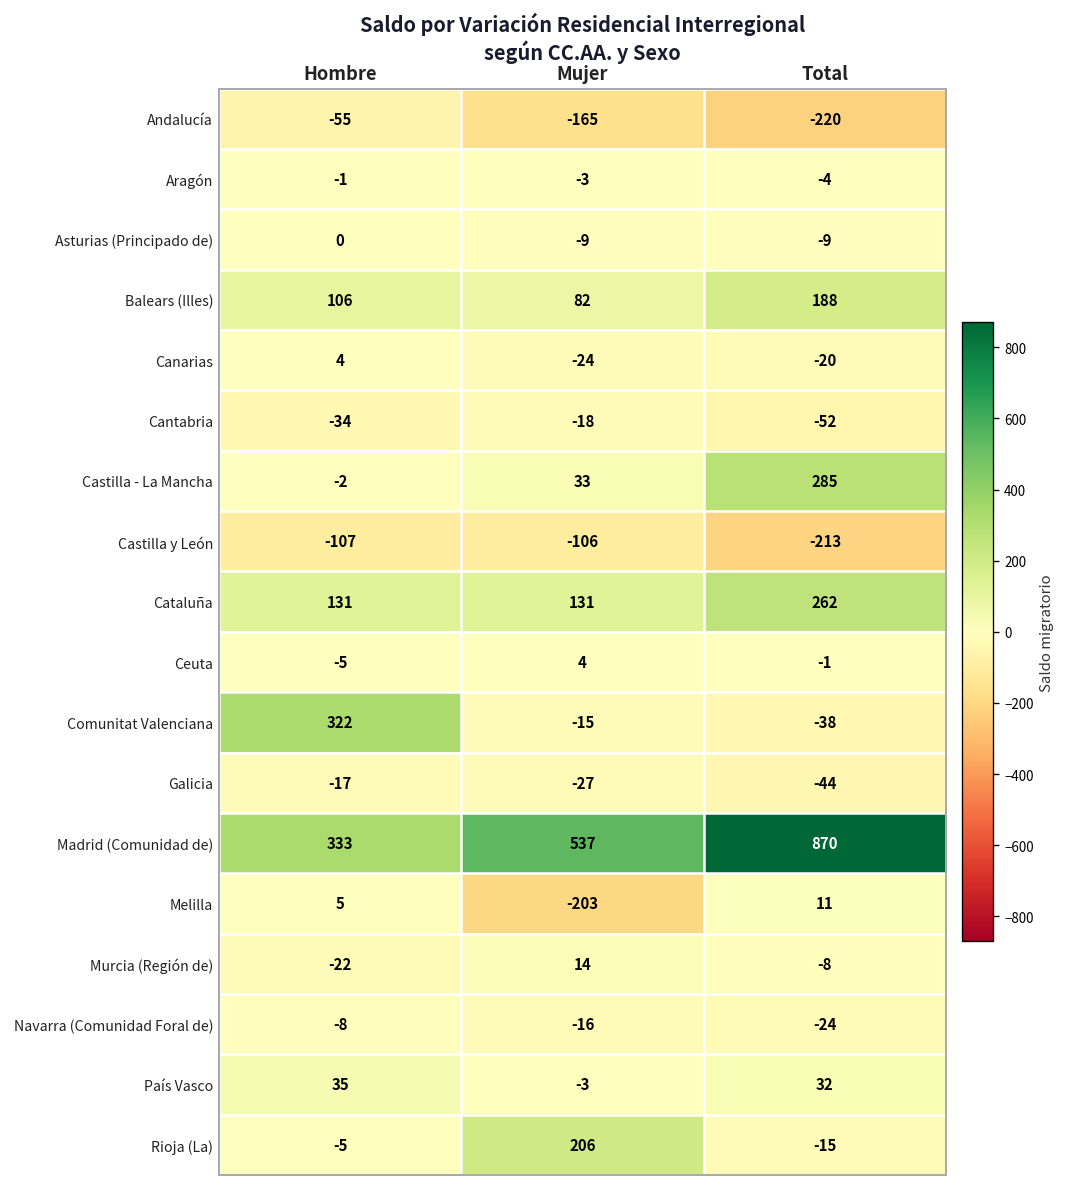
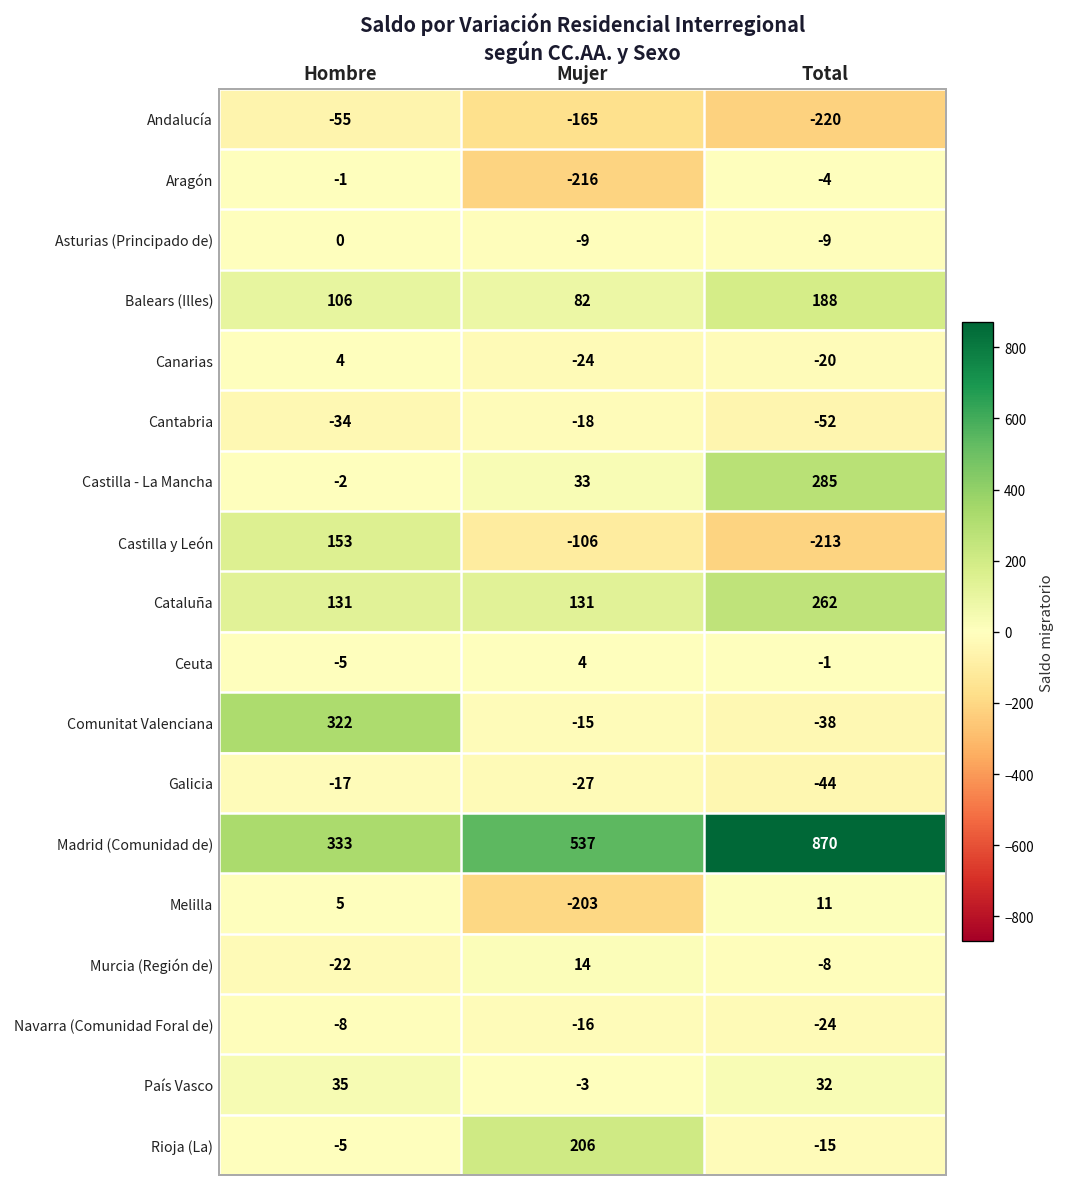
Aragón, Mujer: -3 -> -216
Castilla y León, Hombre: -107 -> 153
